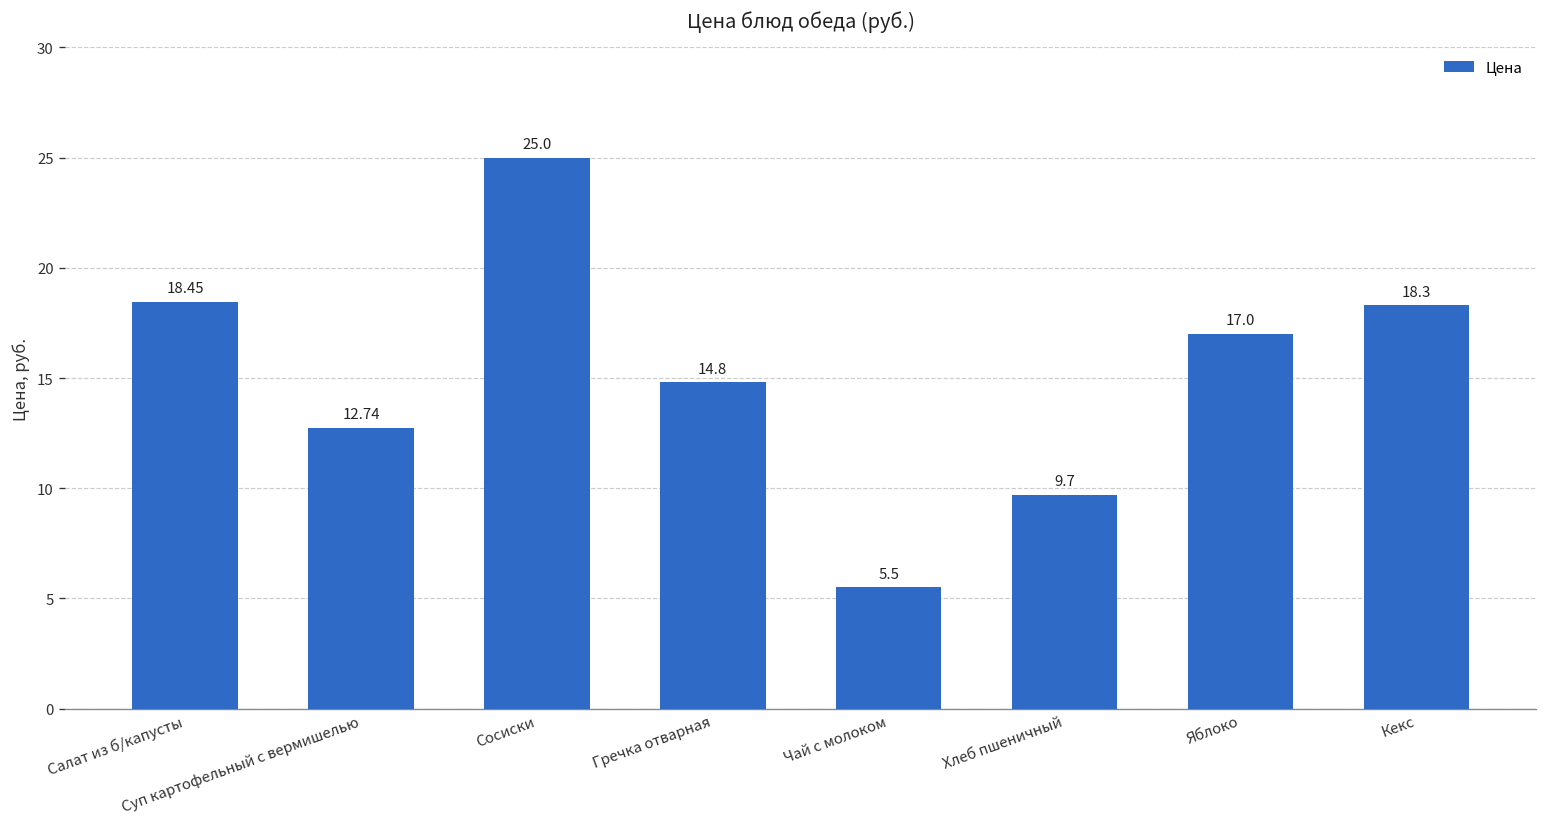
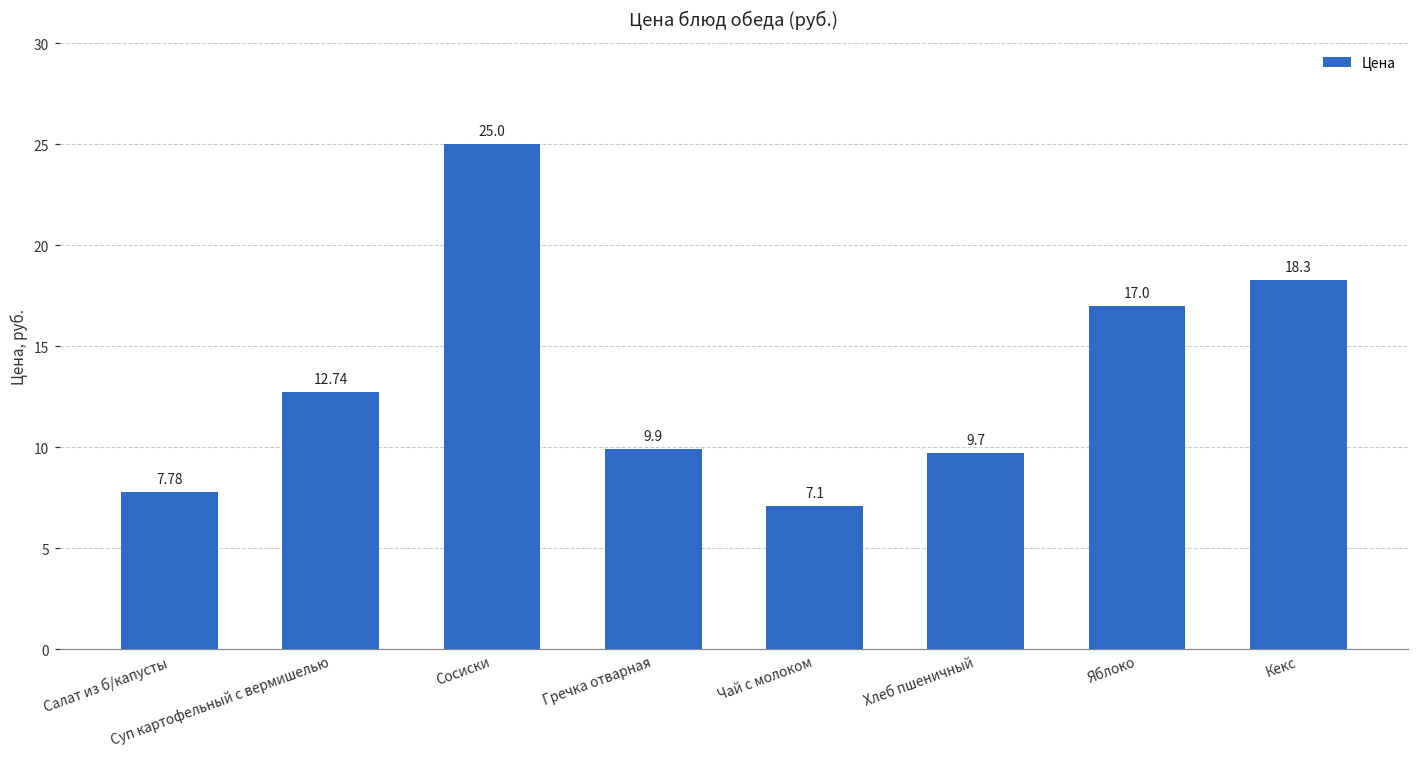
Салат из б/капусты: 18.45 -> 7.78
Гречка отварная: 14.8 -> 9.9
Чай с молоком: 5.5 -> 7.1
